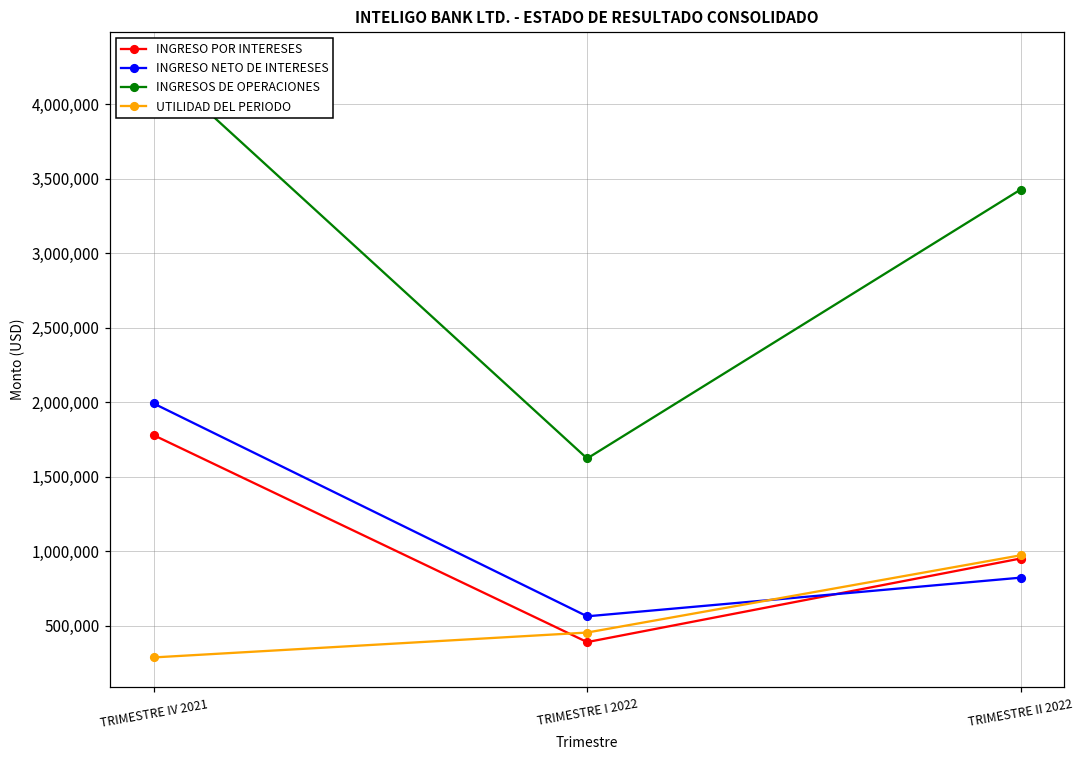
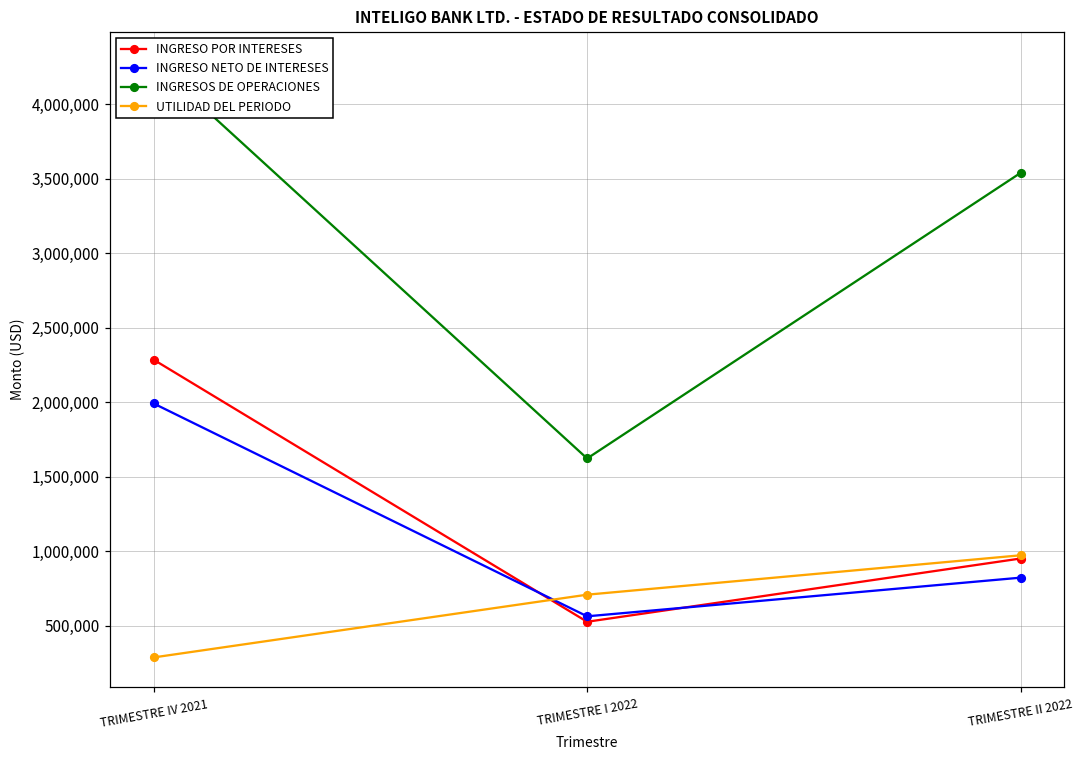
INGRESO POR INTERESES, TRIMESTRE IV 2021: 1,780,000 -> 2,280,000
INGRESO POR INTERESES, TRIMESTRE I 2022: 390,000 -> 530,000
UTILIDAD DEL PERIODO, TRIMESTRE I 2022: 450,000 -> 710,000
INGRESOS DE OPERACIONES, TRIMESTRE II 2022: 3,430,000 -> 3,540,000
